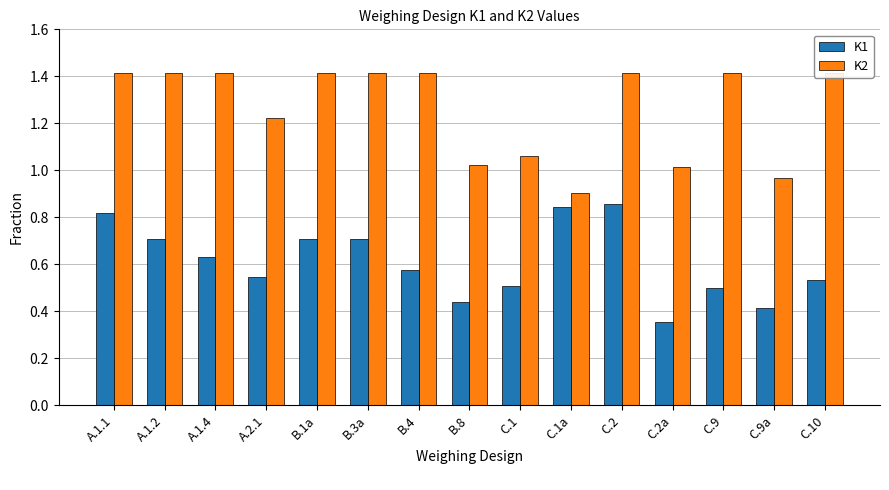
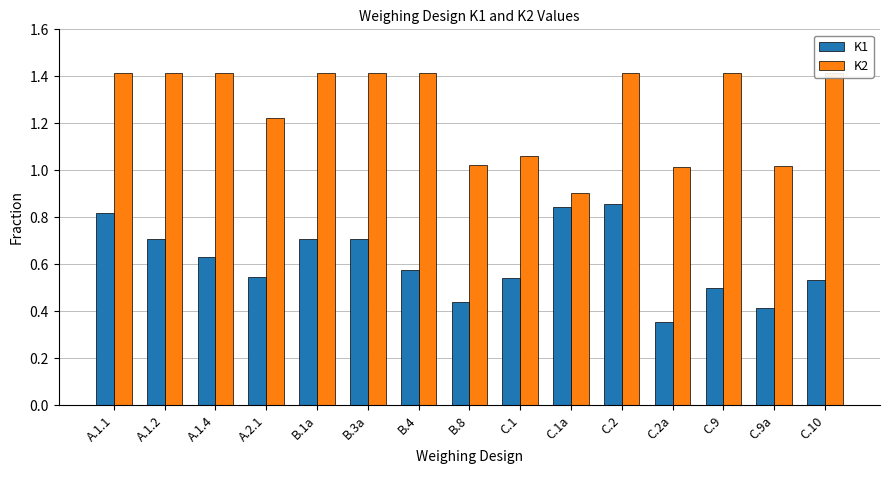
K1, C.1: 0.51 -> 0.54
K2, C.9a: 0.97 -> 1.02
